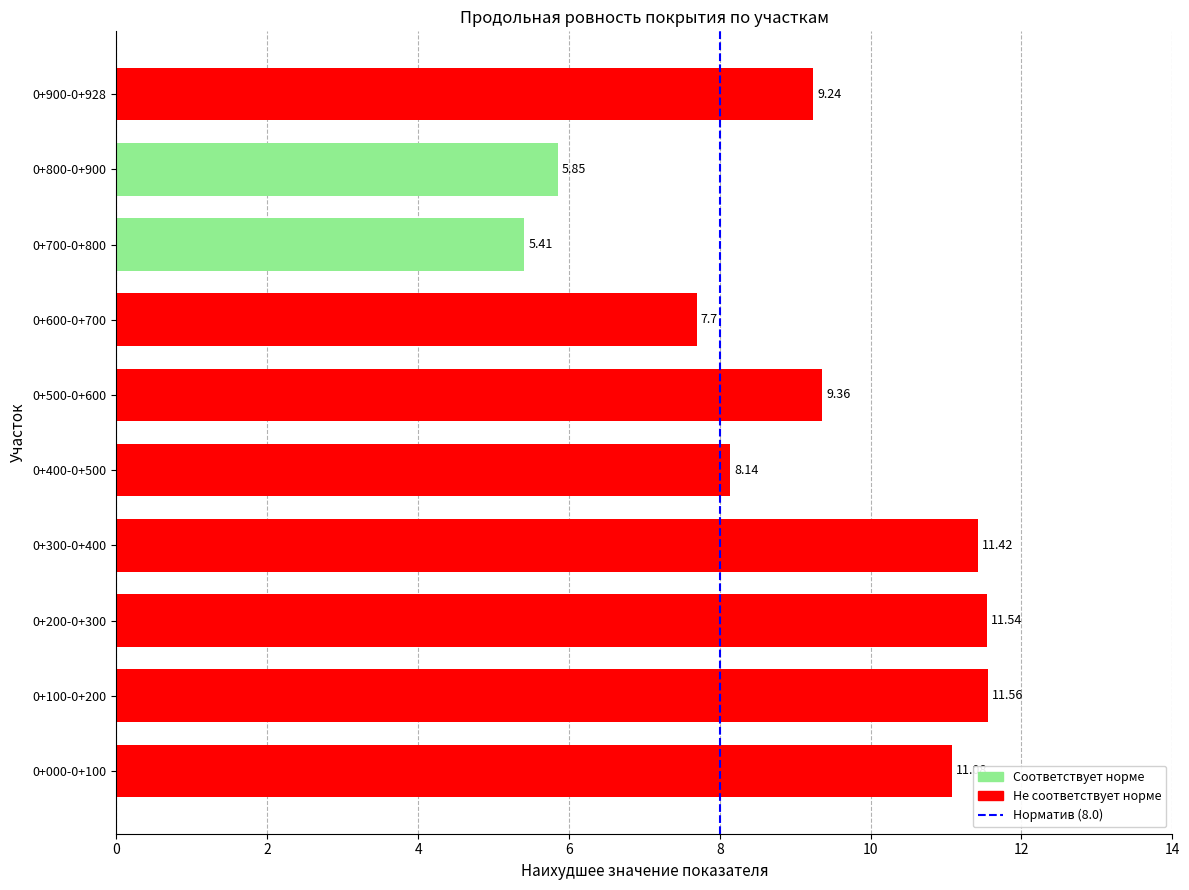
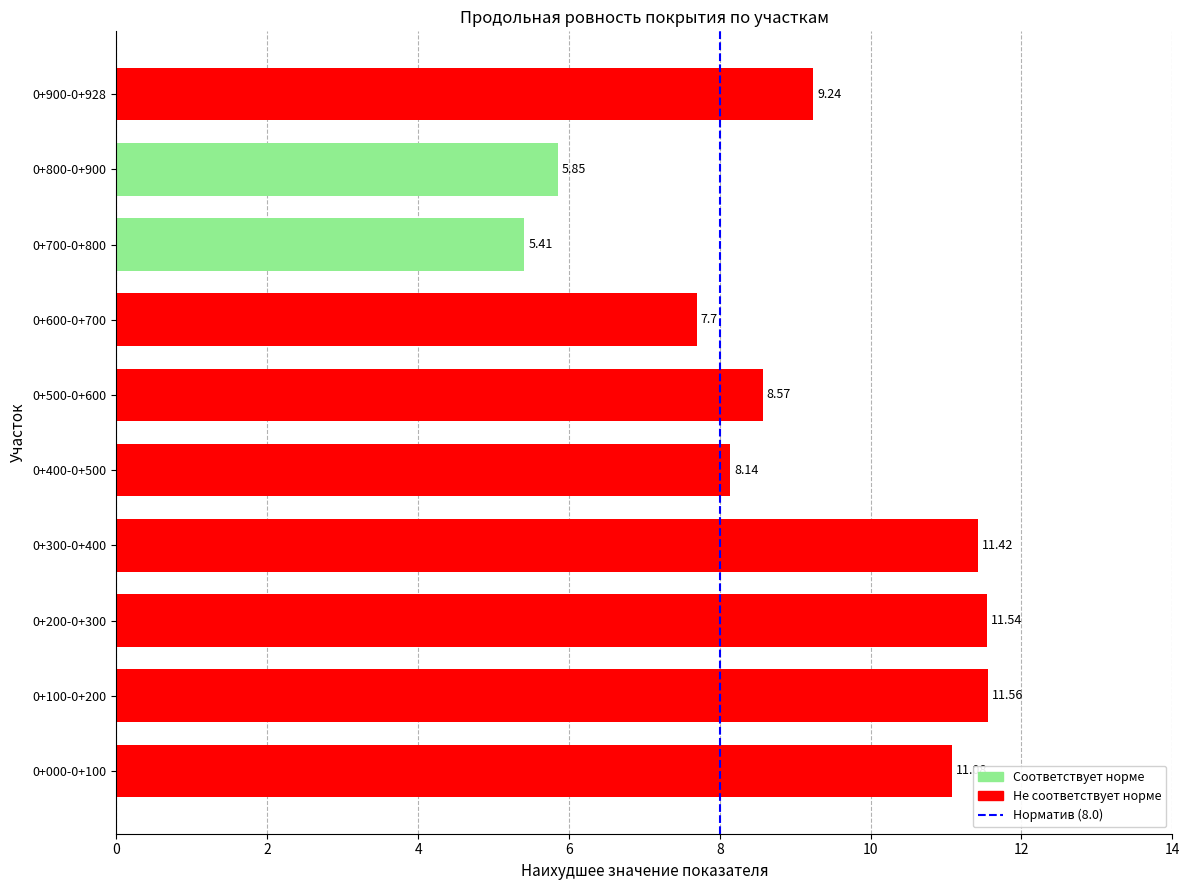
0+500-0+600: 9.36 -> 8.57
